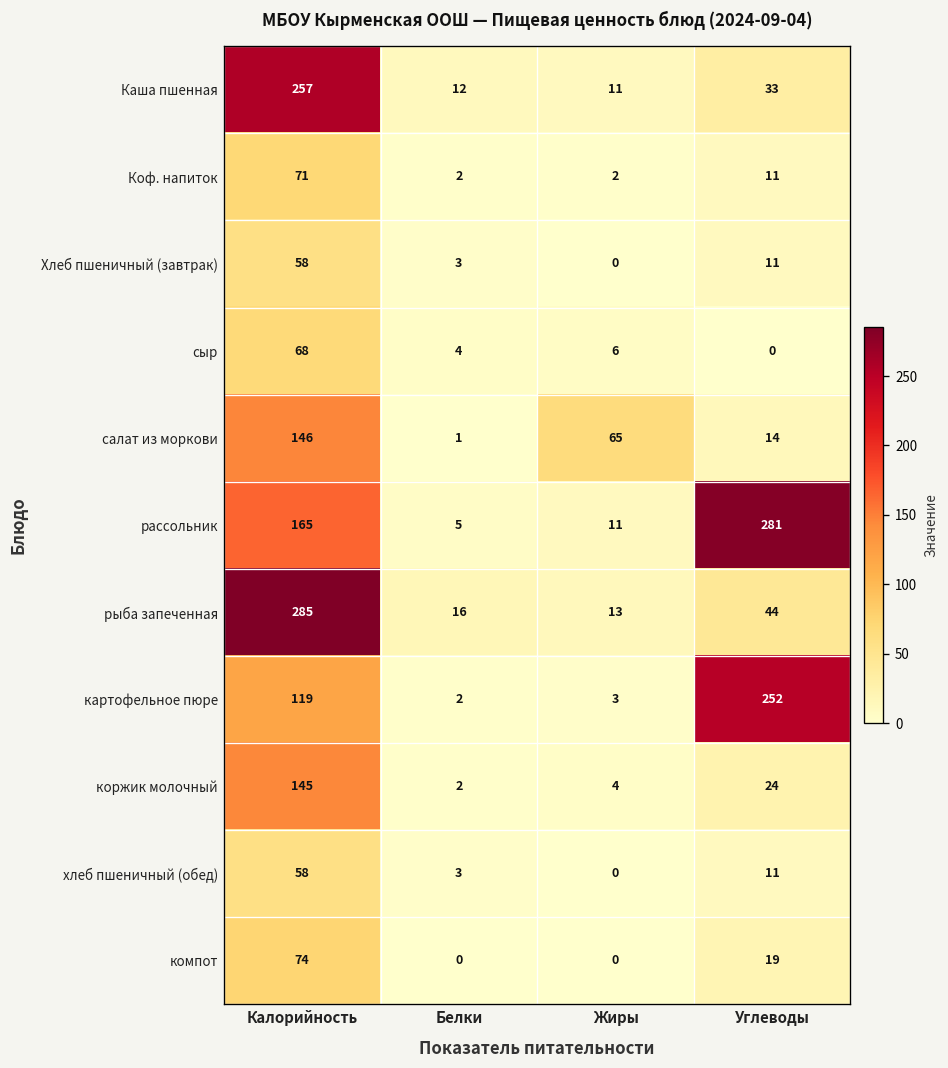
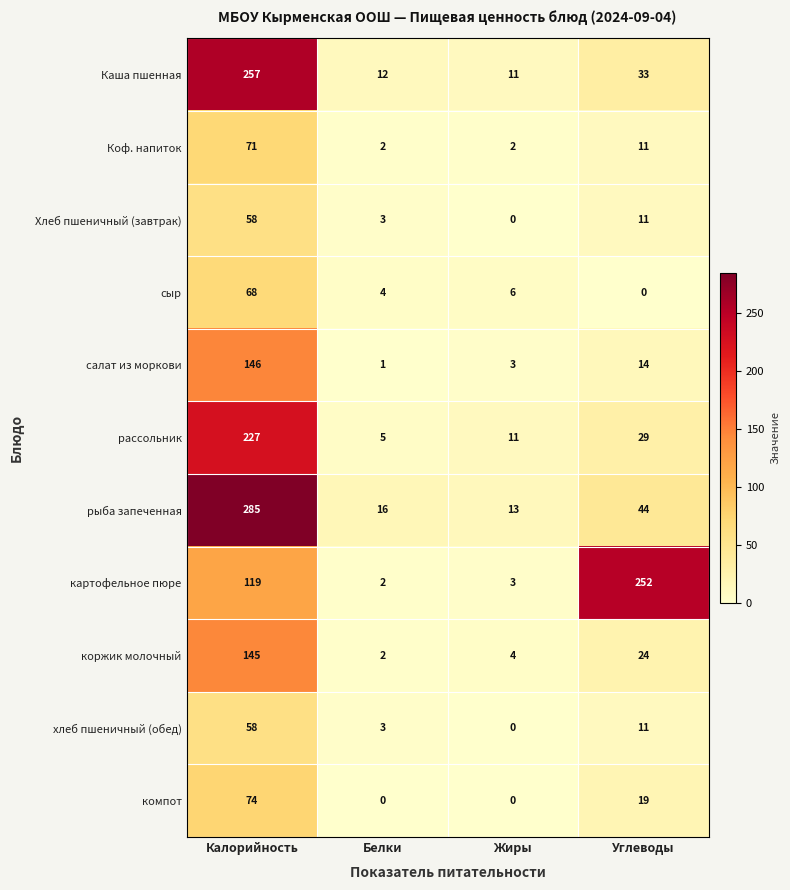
салат из моркови, Жиры: 65 -> 3
рассольник, Калорийность: 165 -> 227
рассольник, Углеводы: 281 -> 29
